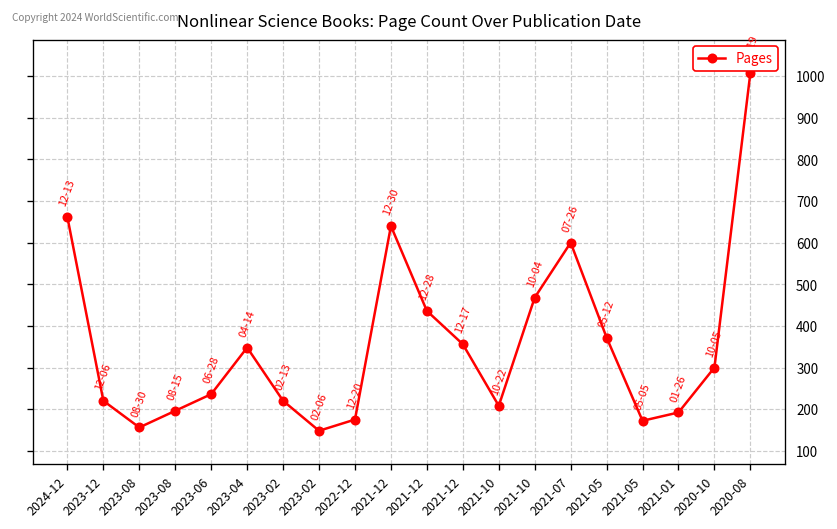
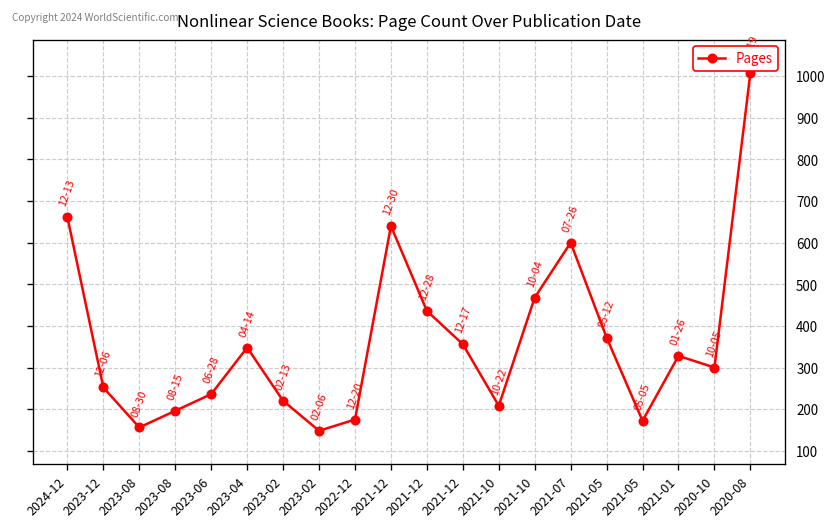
2023-12: 220 -> 250
2021-01: 190 -> 330
